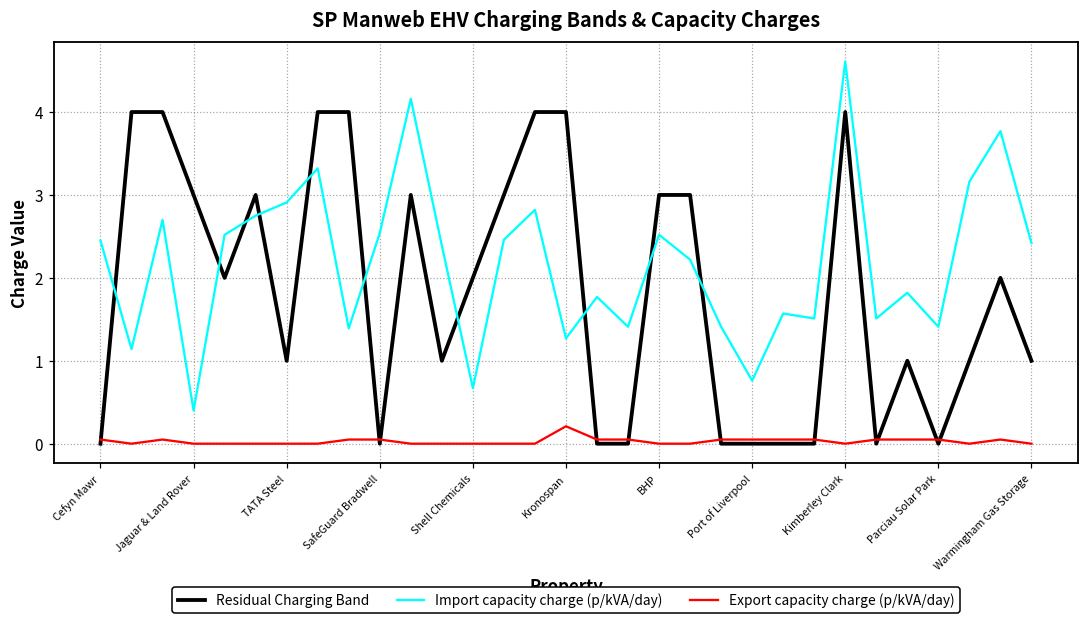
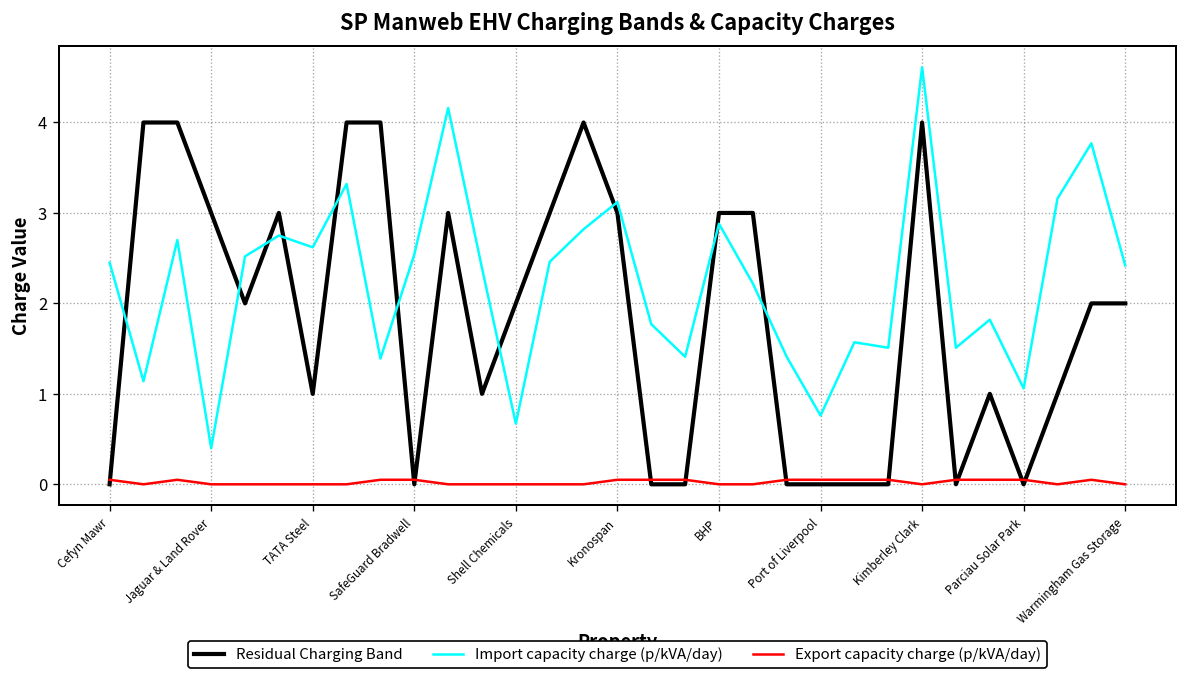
Import capacity charge (p/kVA/day), TATA Steel: 2.9 -> 2.6
Residual Charging Band, Kronospan: 4 -> 3
Import capacity charge (p/kVA/day), Kronospan: 1.3 -> 3.1
Export capacity charge (p/kVA/day), Kronospan: 0.2 -> 0.1
Import capacity charge (p/kVA/day), BHP: 2.5 -> 2.9
Import capacity charge (p/kVA/day), Parciau Solar Park: 1.4 -> 1.1
Residual Charging Band, Warmingham Gas Storage: 1 -> 2
